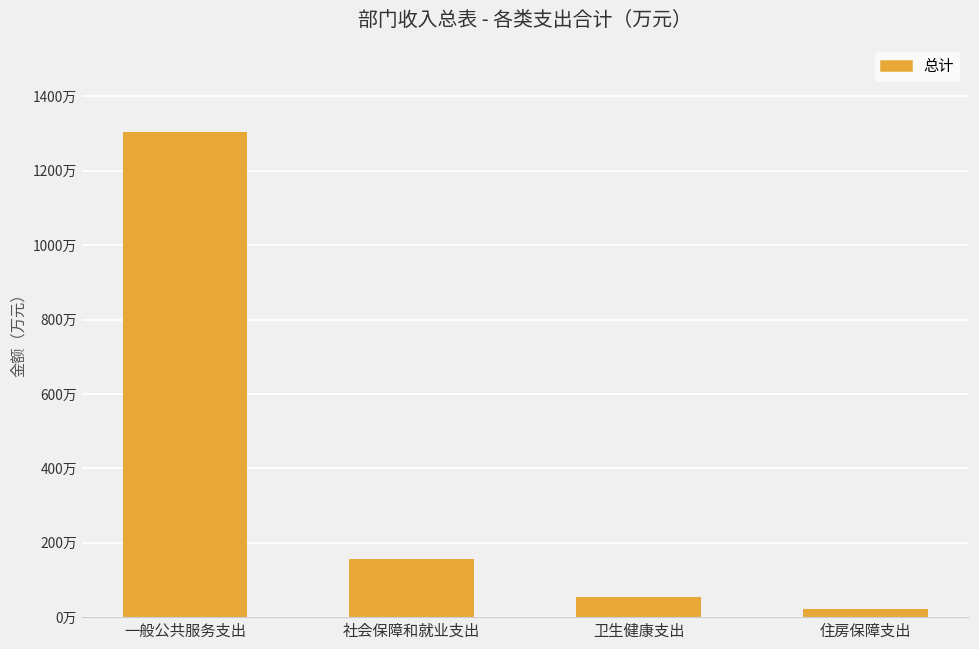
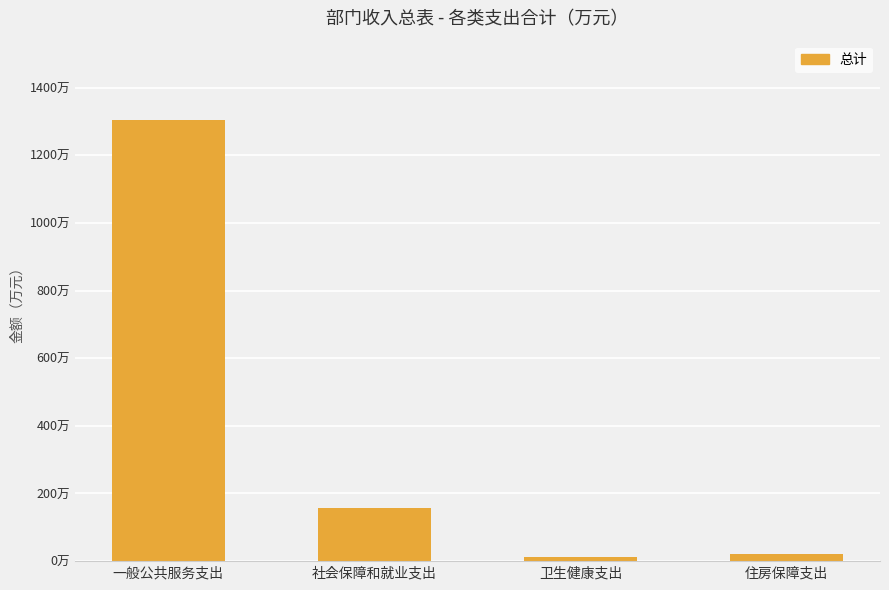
卫生健康支出: 50万 -> 10万
